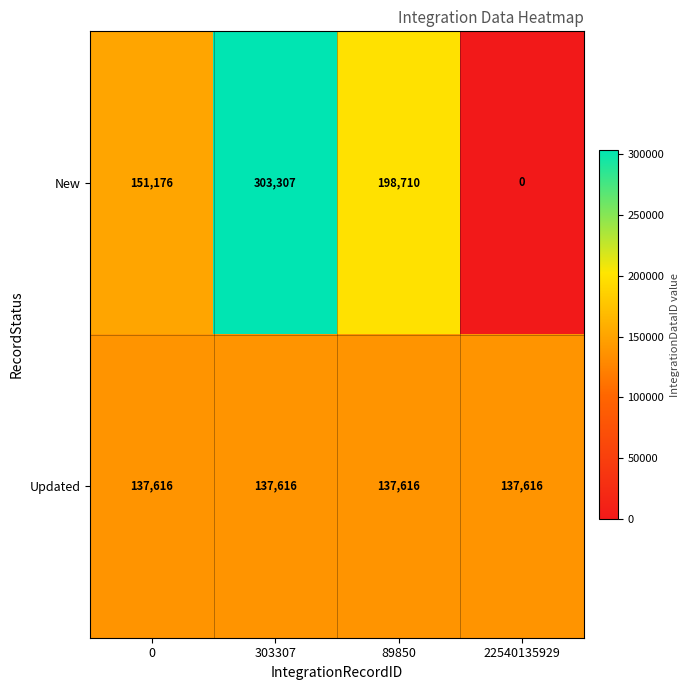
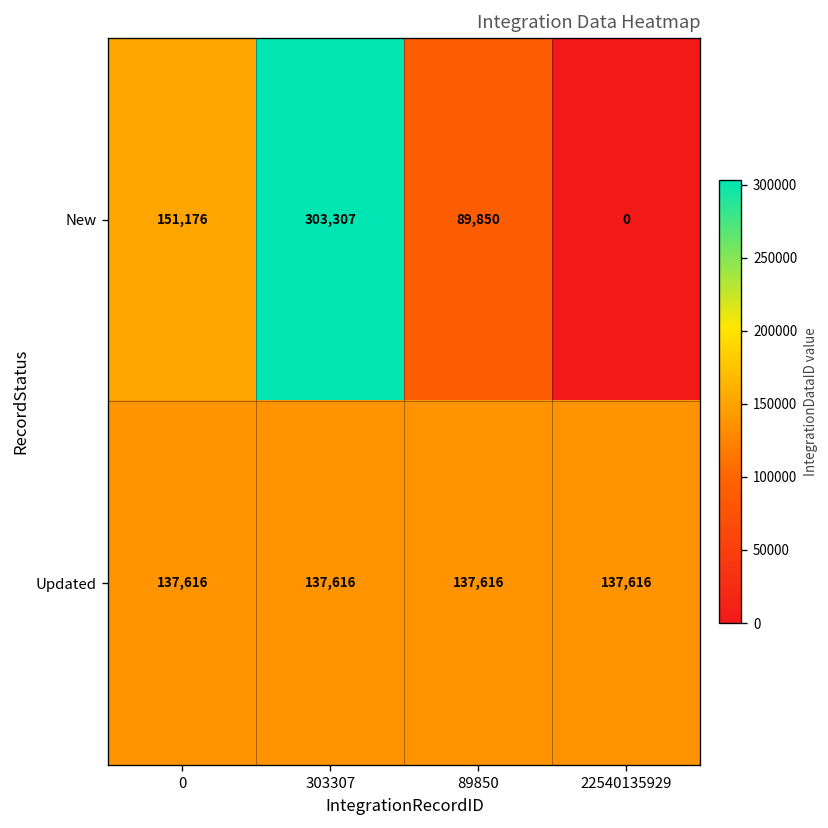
New, 89850: 198,710 -> 89,850
